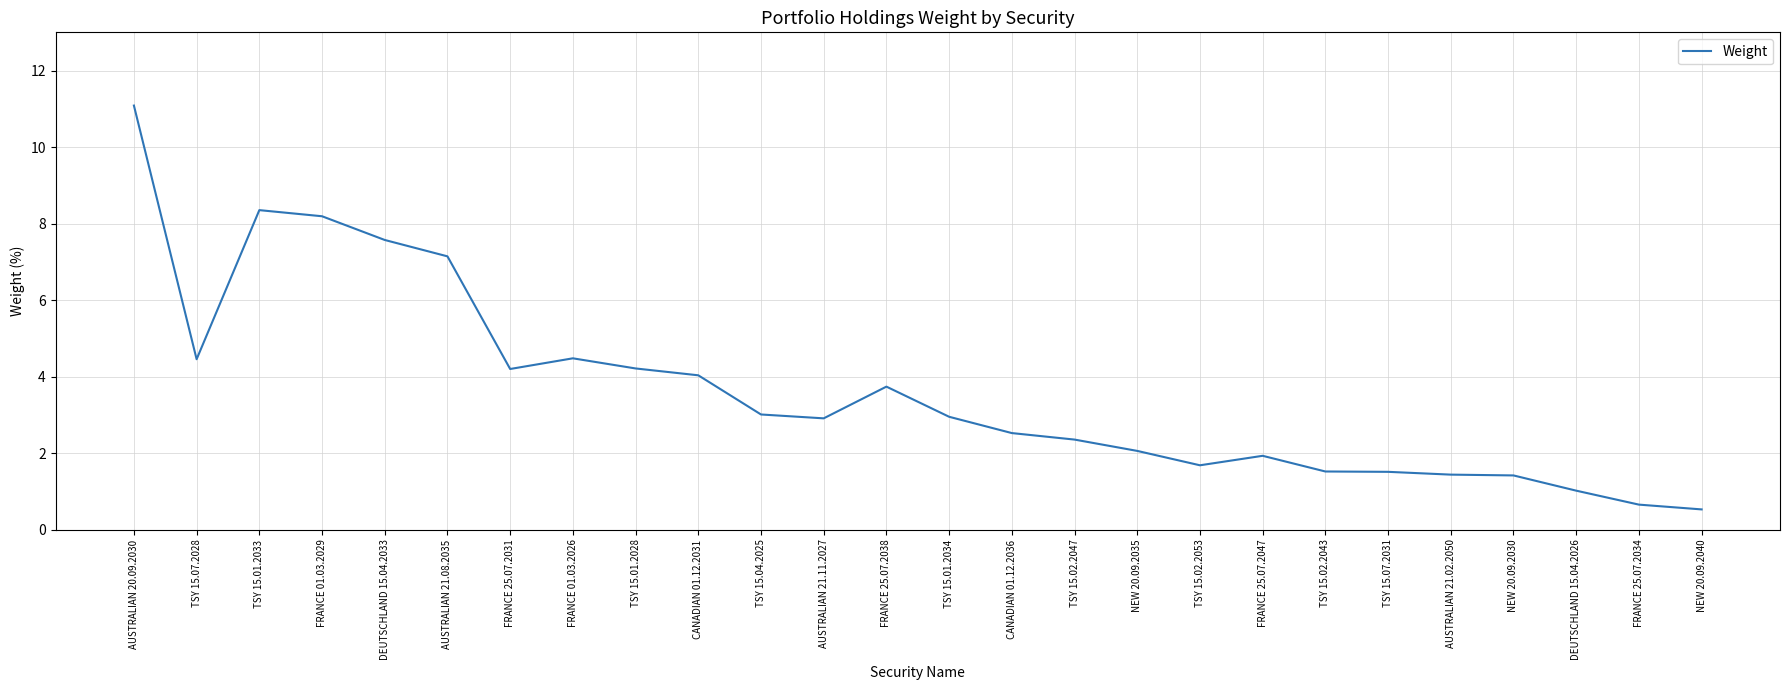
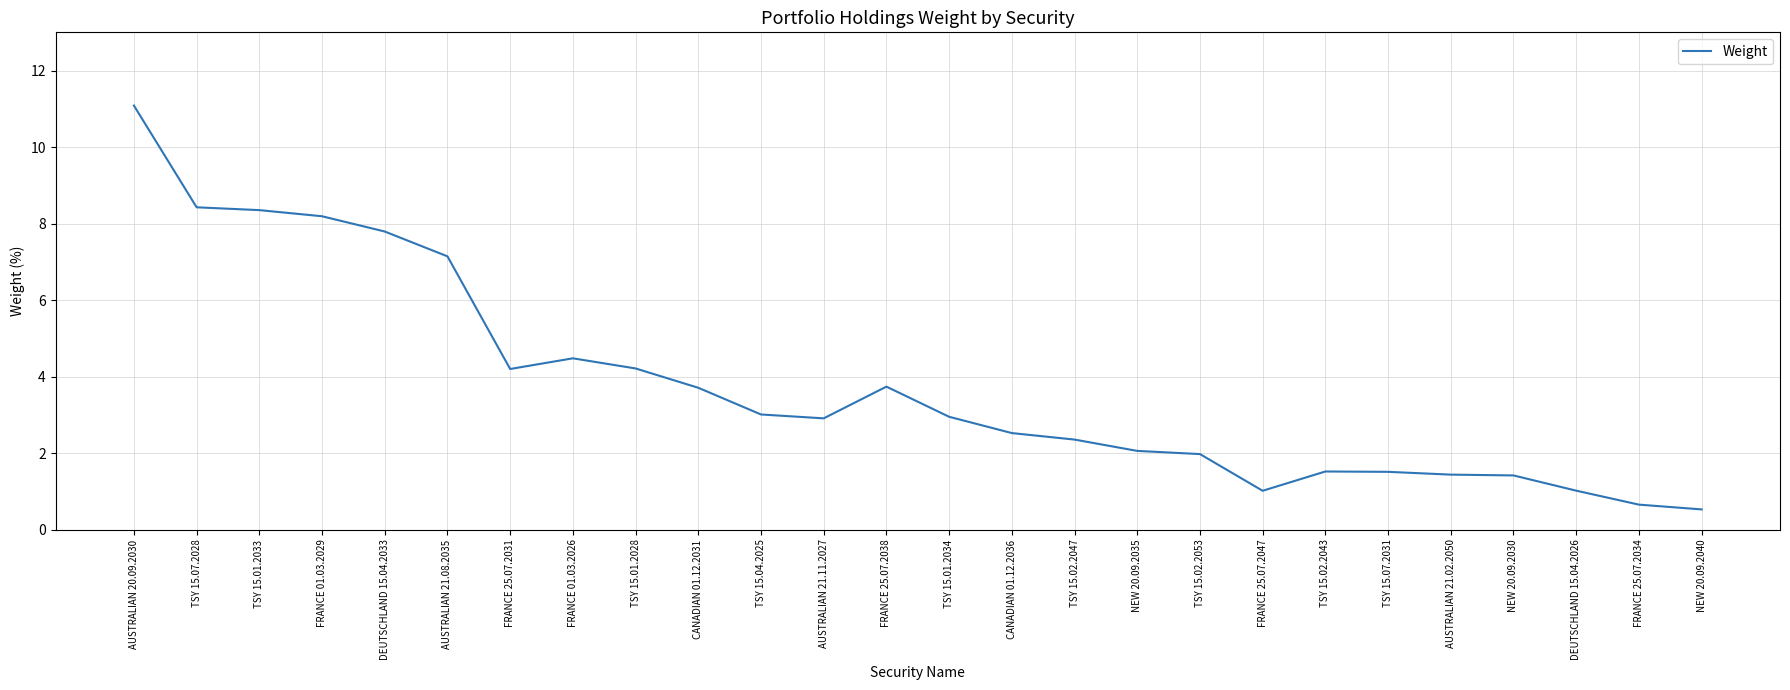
TSY 15.07.2028: 4.5 -> 8.4
DEUTSCHLAND 15.04.2033: 7.6 -> 7.8
CANADIAN 01.12.2031: 4.0 -> 3.7
TSY 15.02.2053: 1.7 -> 2.0
FRANCE 25.07.2047: 1.9 -> 1.0
